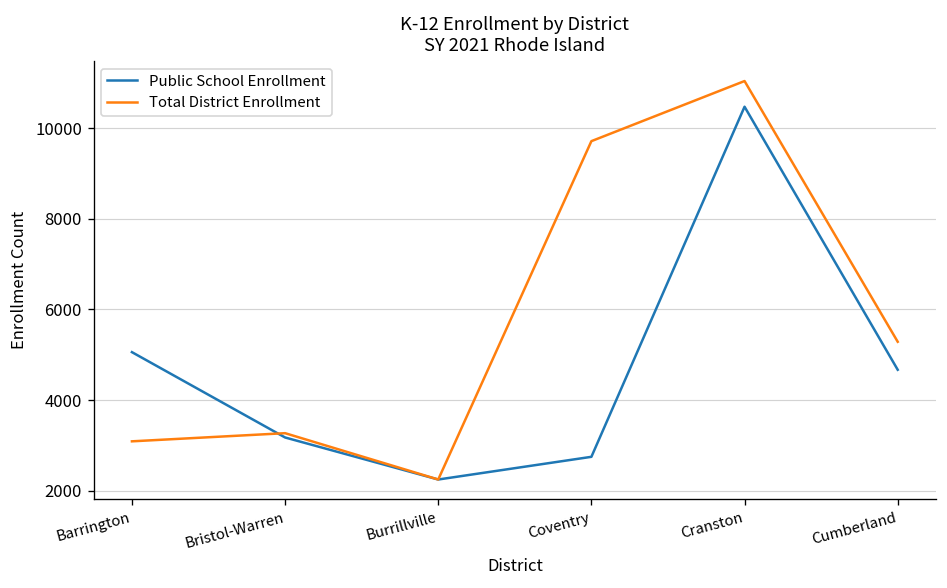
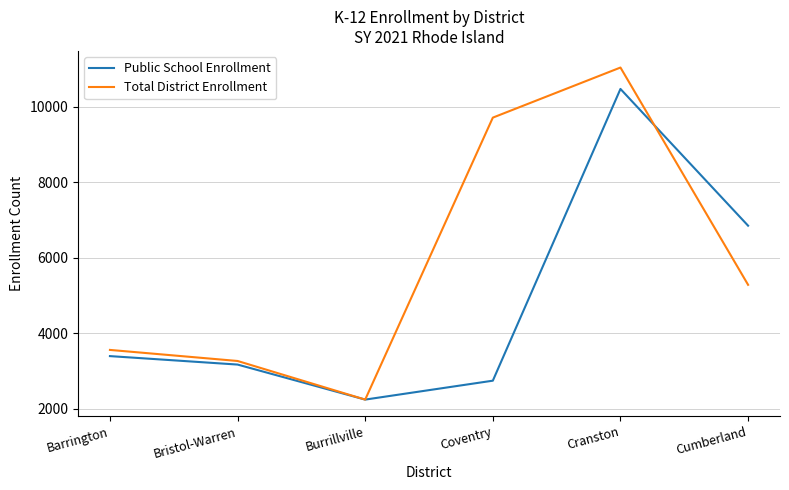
Public School Enrollment, Barrington: 5100 -> 3400
Total District Enrollment, Barrington: 3100 -> 3600
Public School Enrollment, Cumberland: 4700 -> 6900
